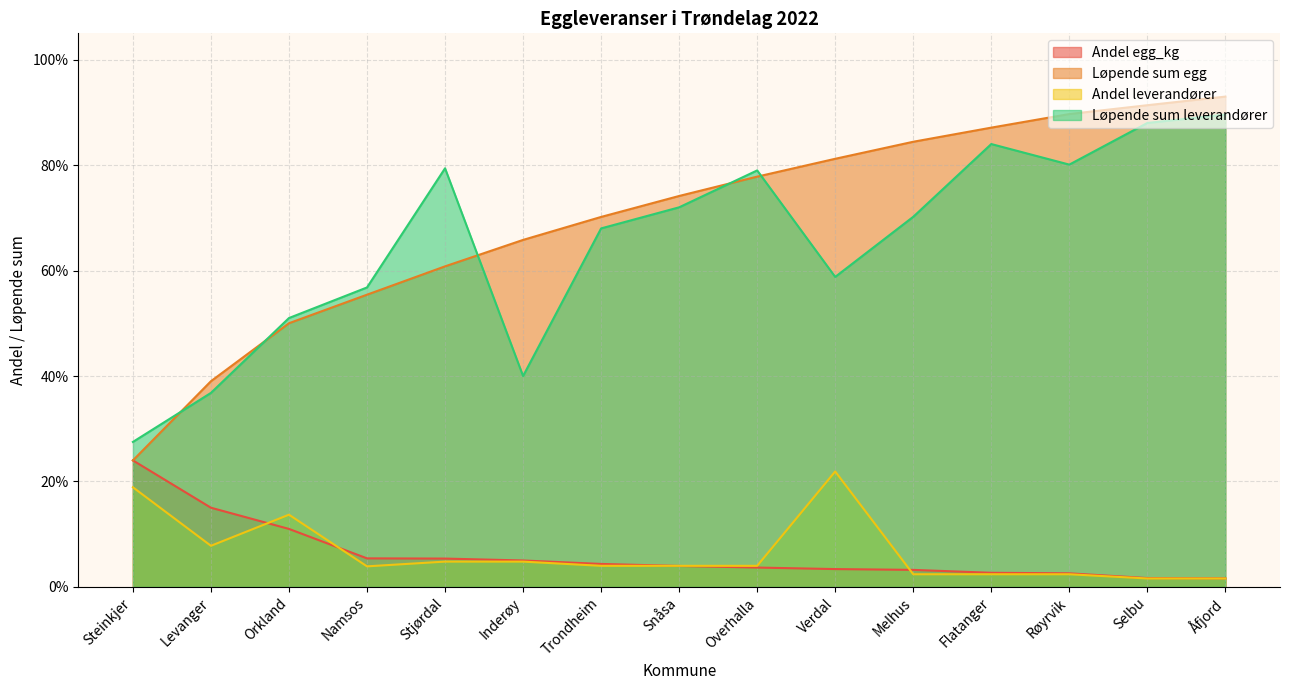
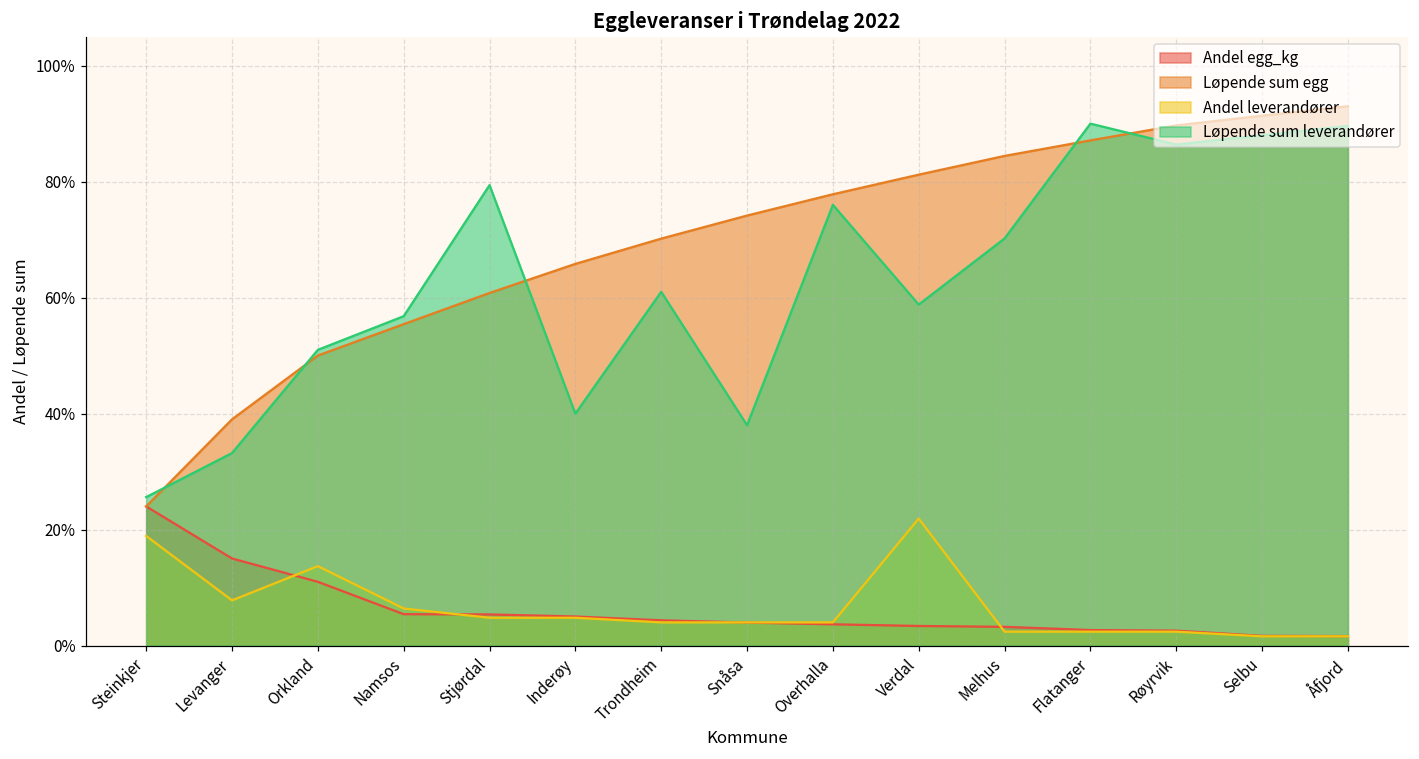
Løpende sum leverandører, Steinkjer: 28% -> 26%
Løpende sum leverandører, Levanger: 37% -> 33%
Andel leverandører, Namsos: 4% -> 6%
Løpende sum leverandører, Trondheim: 68% -> 61%
Løpende sum leverandører, Snåsa: 72% -> 38%
Løpende sum leverandører, Overhalla: 79% -> 76%
Løpende sum leverandører, Flatanger: 84% -> 90%
Løpende sum leverandører, Røyrvik: 80% -> 86%
